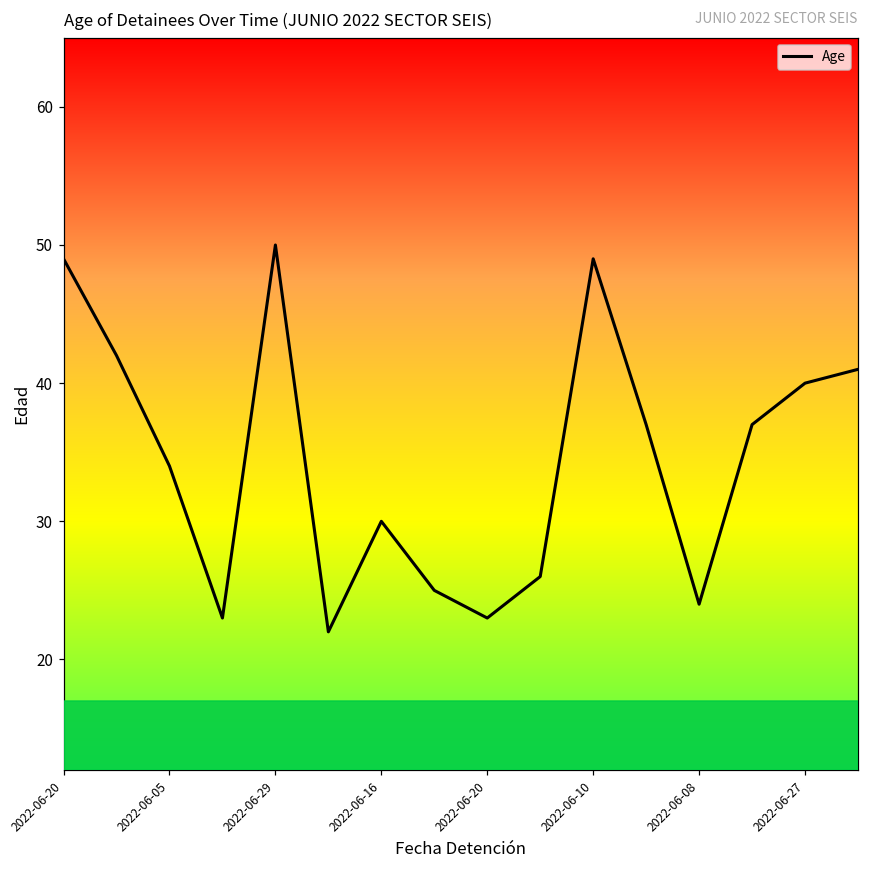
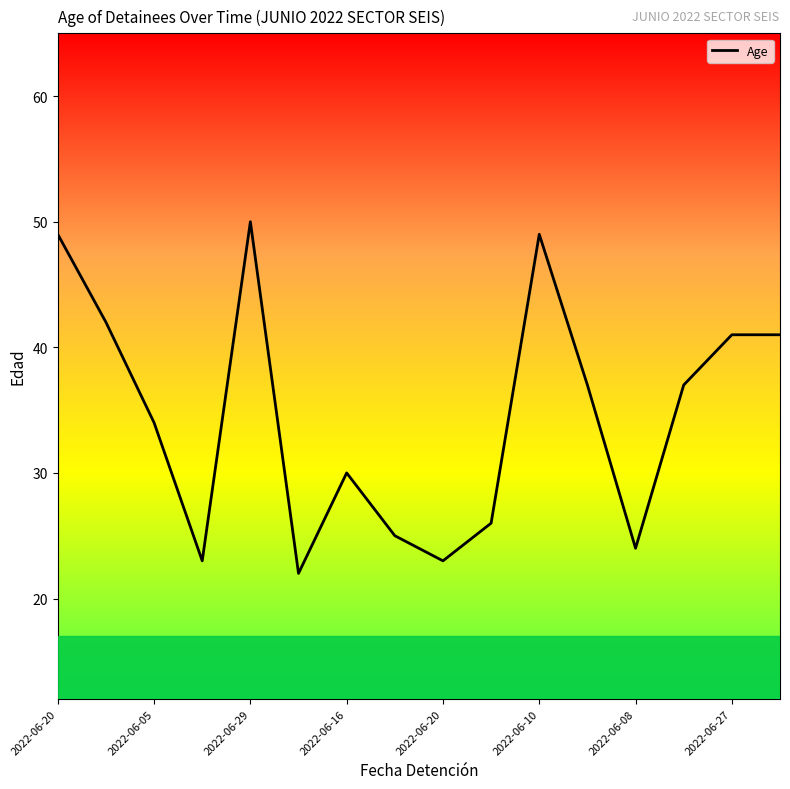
2022-06-27: 40 -> 41
